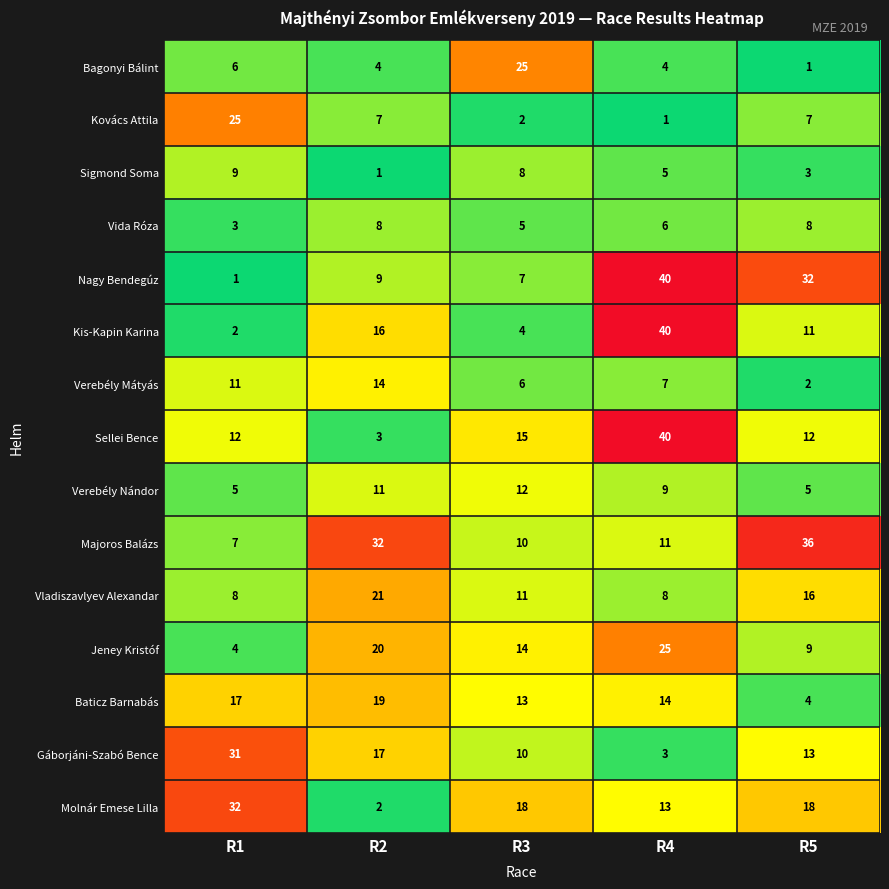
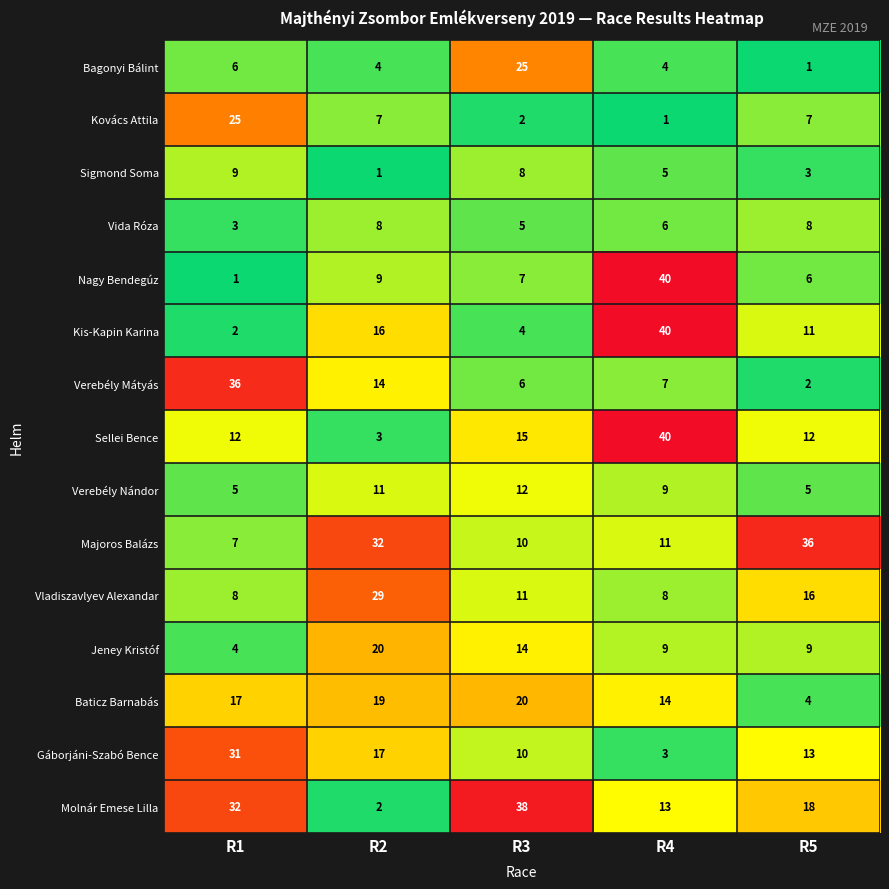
Nagy Bendegúz, R5: 32 -> 6
Verebély Mátyás, R1: 11 -> 36
Vladiszavlyev Alexandar, R2: 21 -> 29
Jeney Kristóf, R4: 25 -> 9
Baticz Barnabás, R3: 13 -> 20
Molnár Emese Lilla, R3: 18 -> 38
